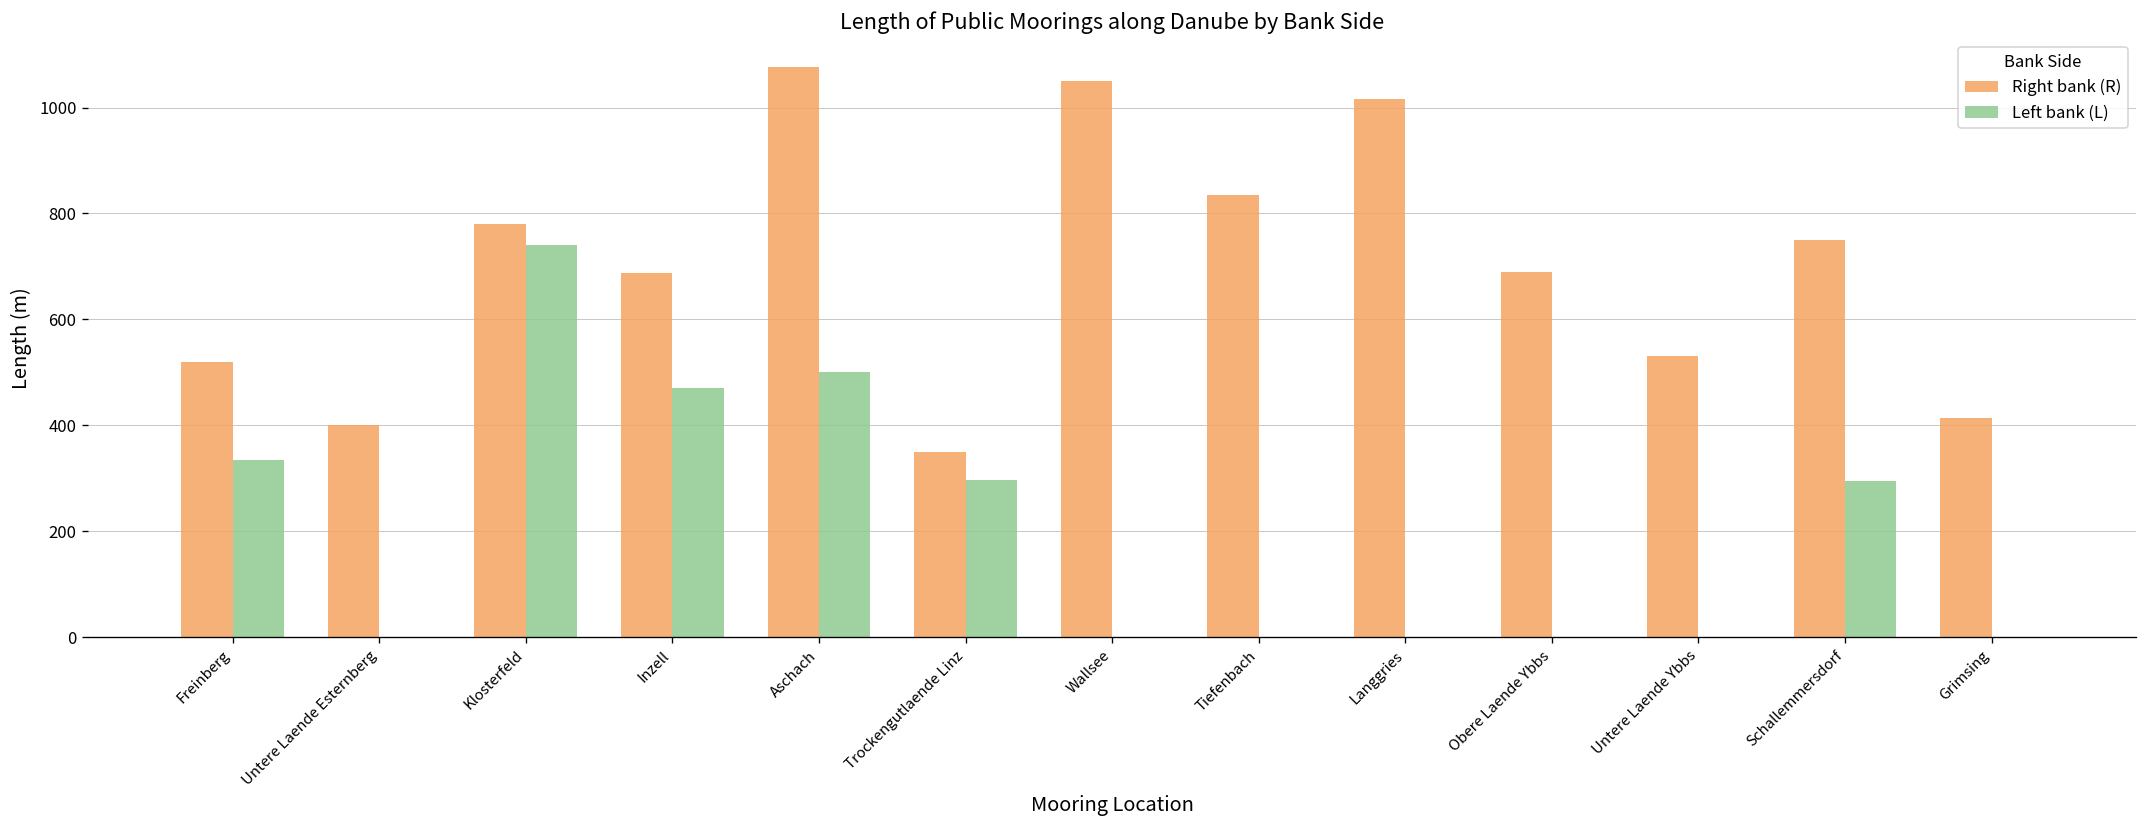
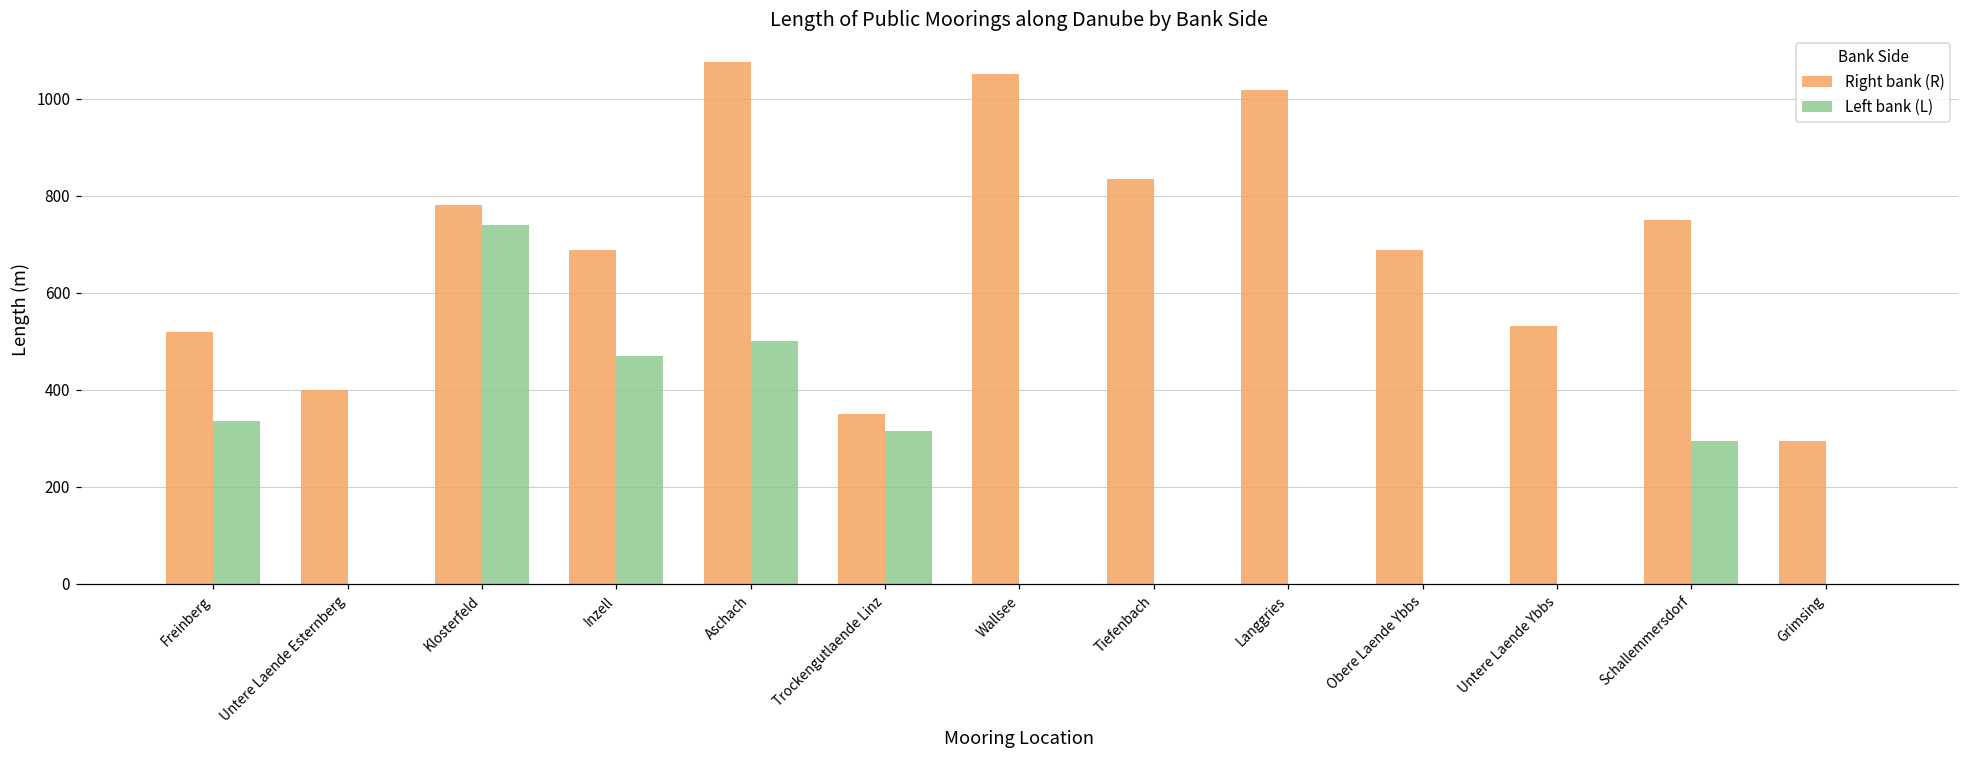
Left bank (L), Trockengutlaende Linz: 300 -> 320
Right bank (R), Grimsing: 410 -> 300
